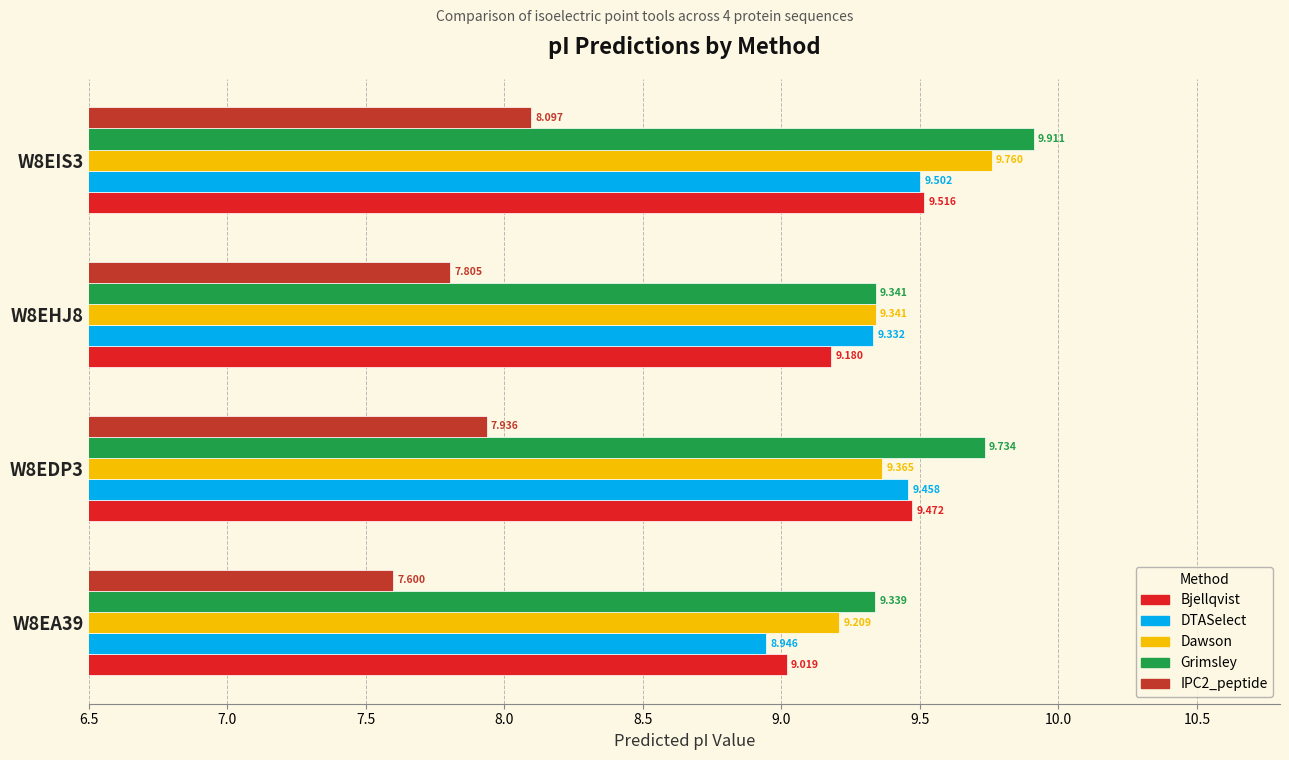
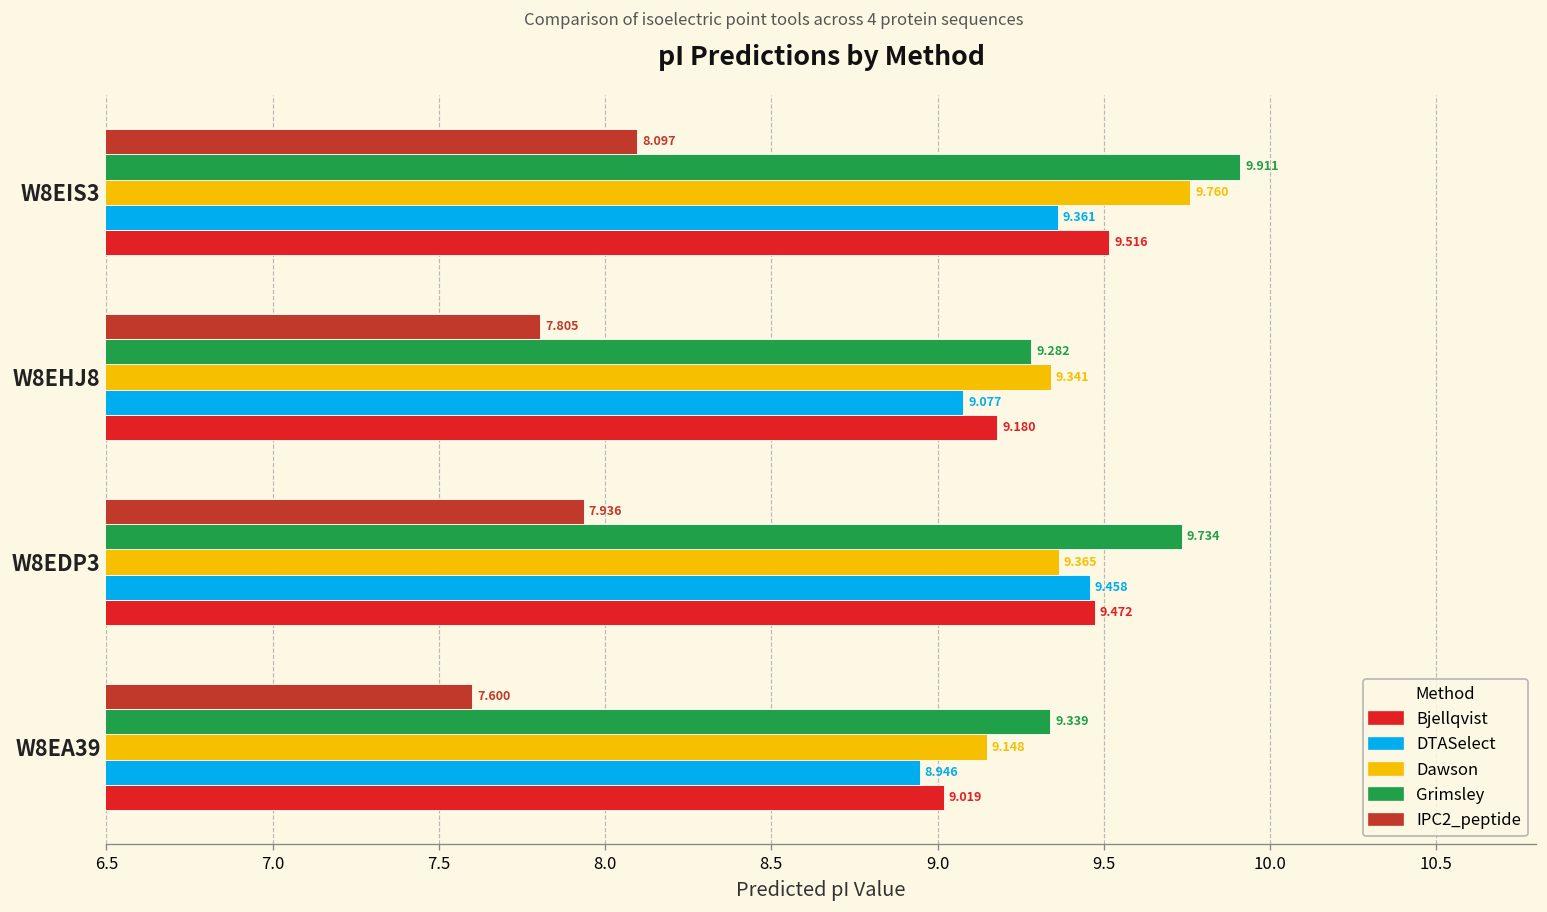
DTASelect, W8EIS3: 9.502 -> 9.361
Grimsley, W8EHJ8: 9.341 -> 9.282
DTASelect, W8EHJ8: 9.332 -> 9.077
Dawson, W8EA39: 9.209 -> 9.148
